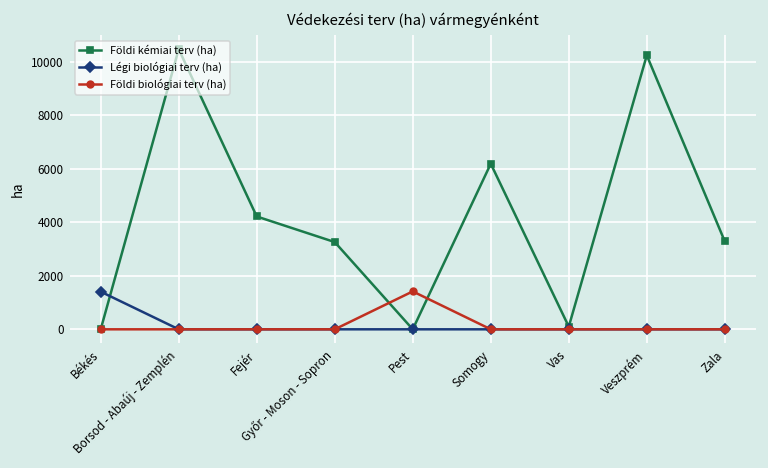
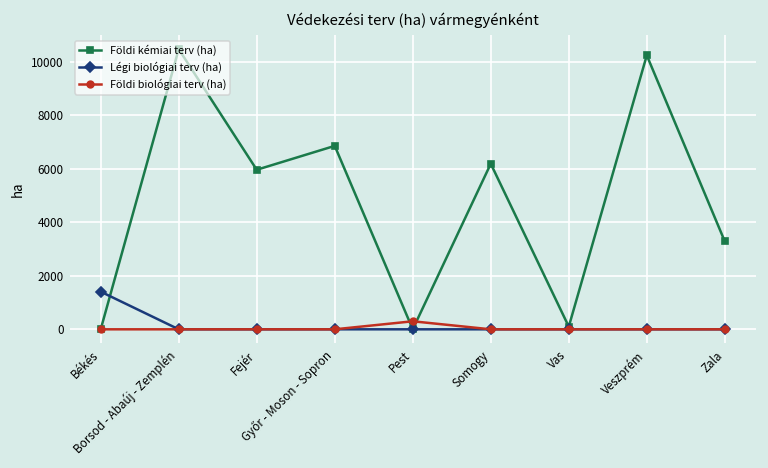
Földi kémiai terv (ha), Fejér: 4200 -> 6000
Földi kémiai terv (ha), Győr - Moson - Sopron: 3300 -> 6900
Földi biológiai terv (ha), Pest: 1400 -> 300
